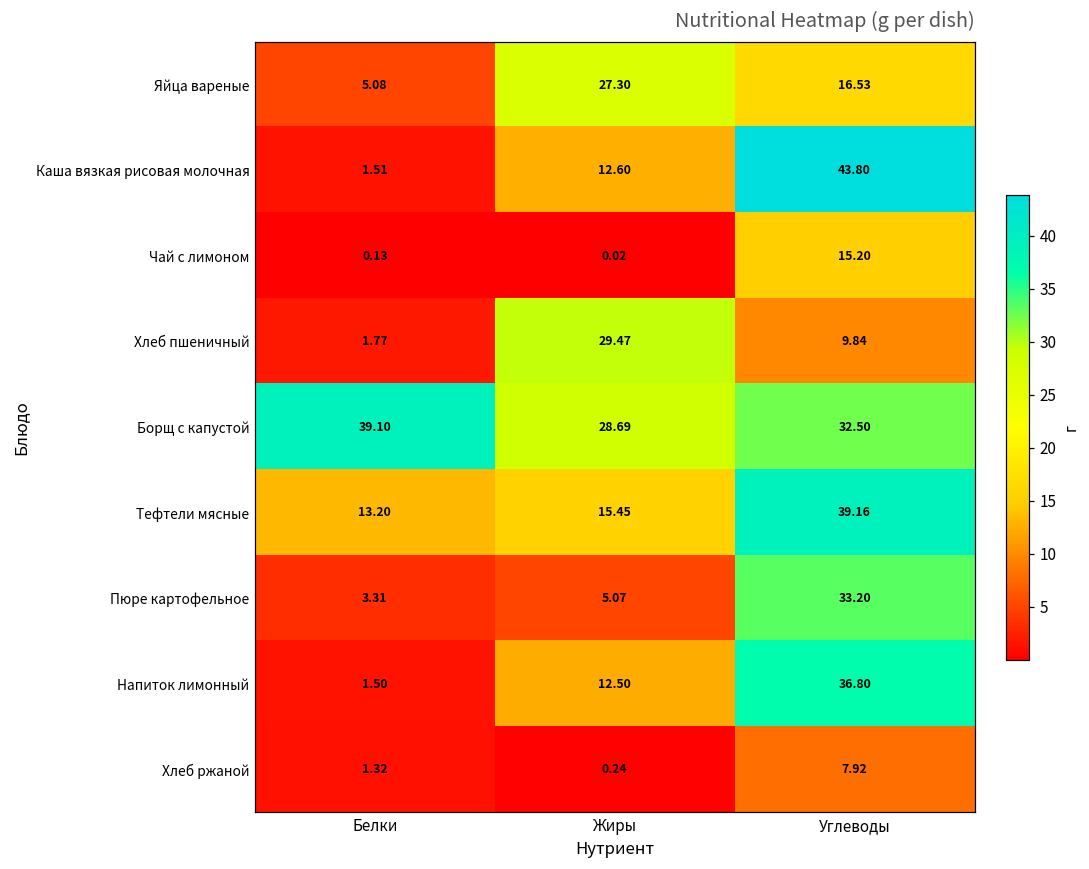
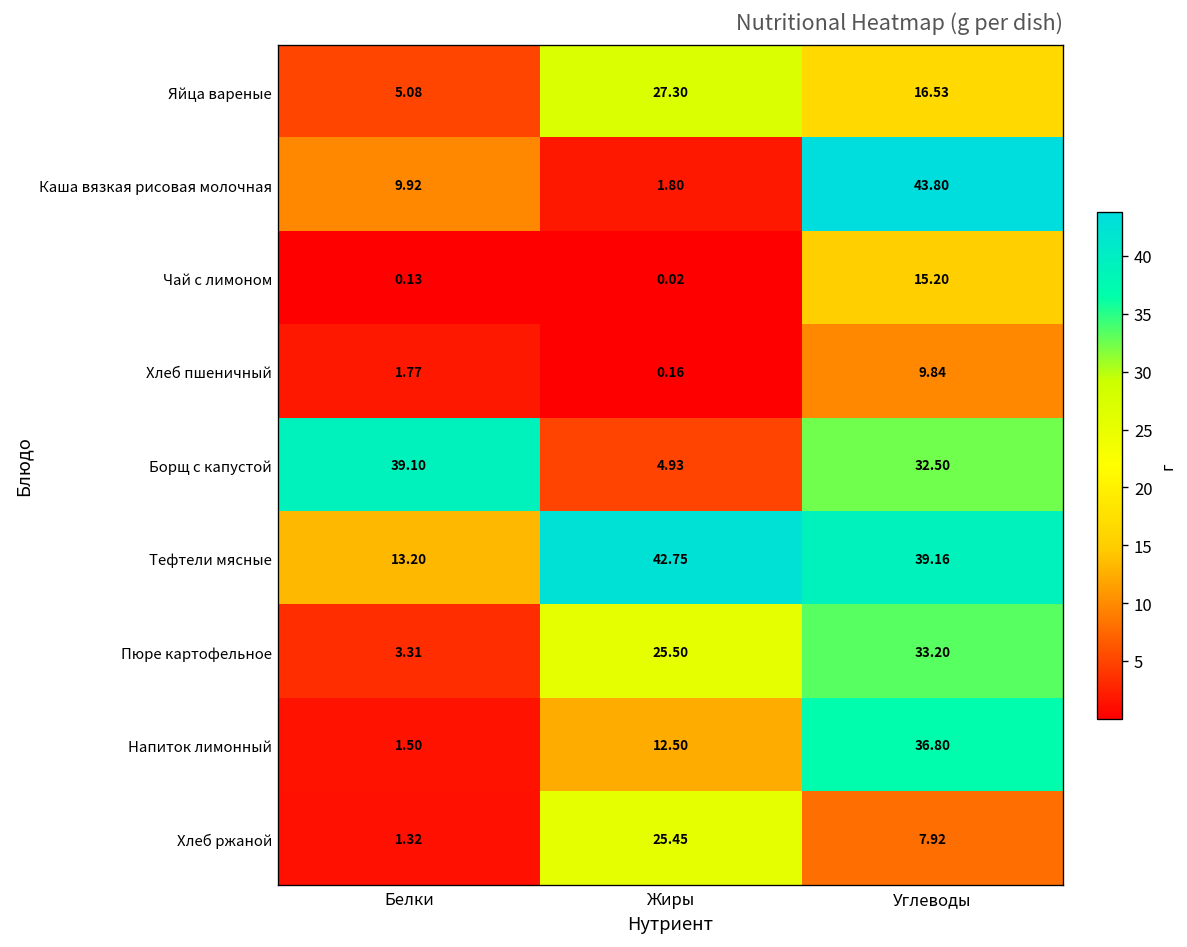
Каша вязкая рисовая молочная, Белки: 1.51 -> 9.92
Каша вязкая рисовая молочная, Жиры: 12.60 -> 1.80
Хлеб пшеничный, Жиры: 29.47 -> 0.16
Борщ с капустой, Жиры: 28.69 -> 4.93
Тефтели мясные, Жиры: 15.45 -> 42.75
Пюре картофельное, Жиры: 5.07 -> 25.50
Хлеб ржаной, Жиры: 0.24 -> 25.45
